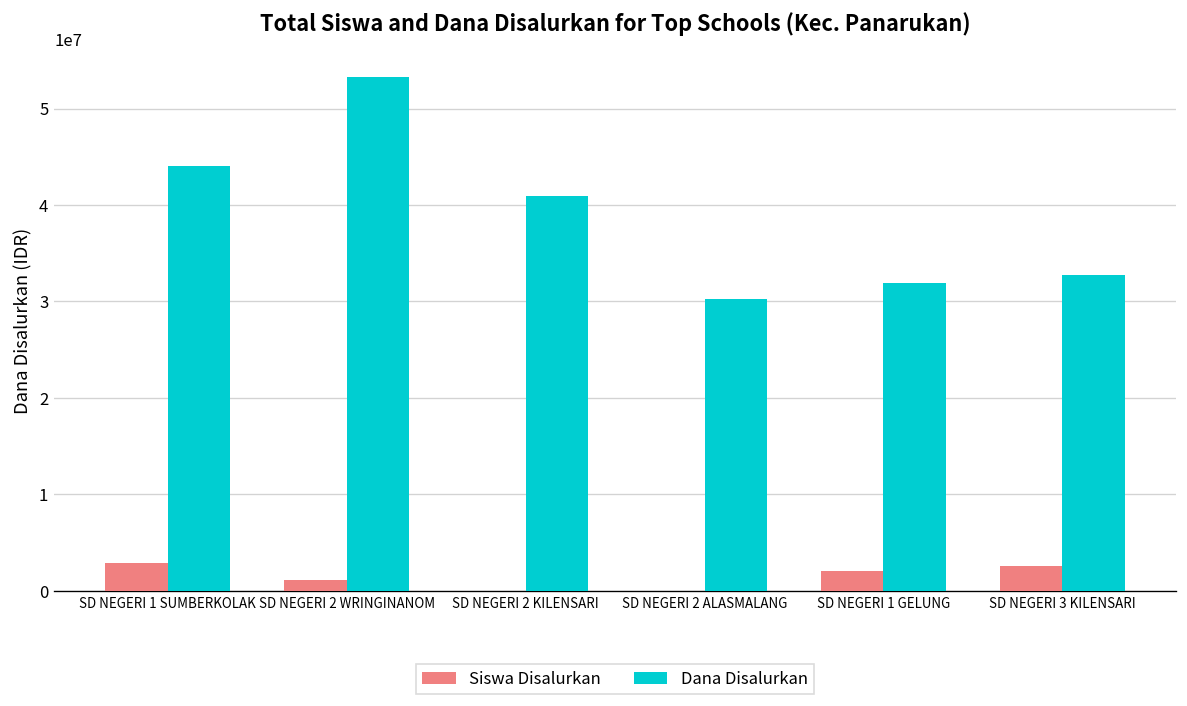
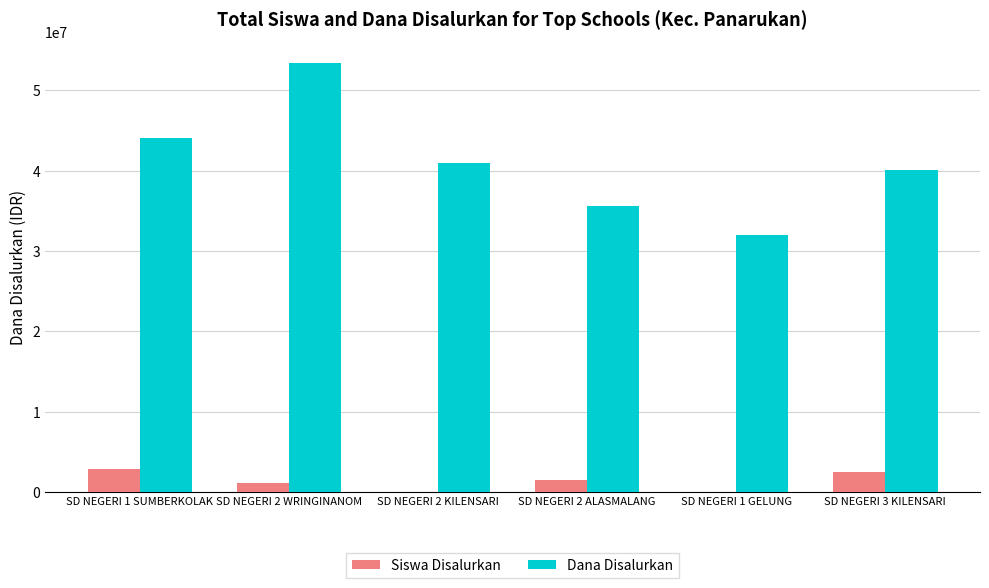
Siswa Disalurkan, SD NEGERI 2 ALASMALANG: 0 -> 1000000
Dana Disalurkan, SD NEGERI 2 ALASMALANG: 30000000 -> 36000000
Siswa Disalurkan, SD NEGERI 1 GELUNG: 2000000 -> 0
Dana Disalurkan, SD NEGERI 3 KILENSARI: 33000000 -> 40000000
